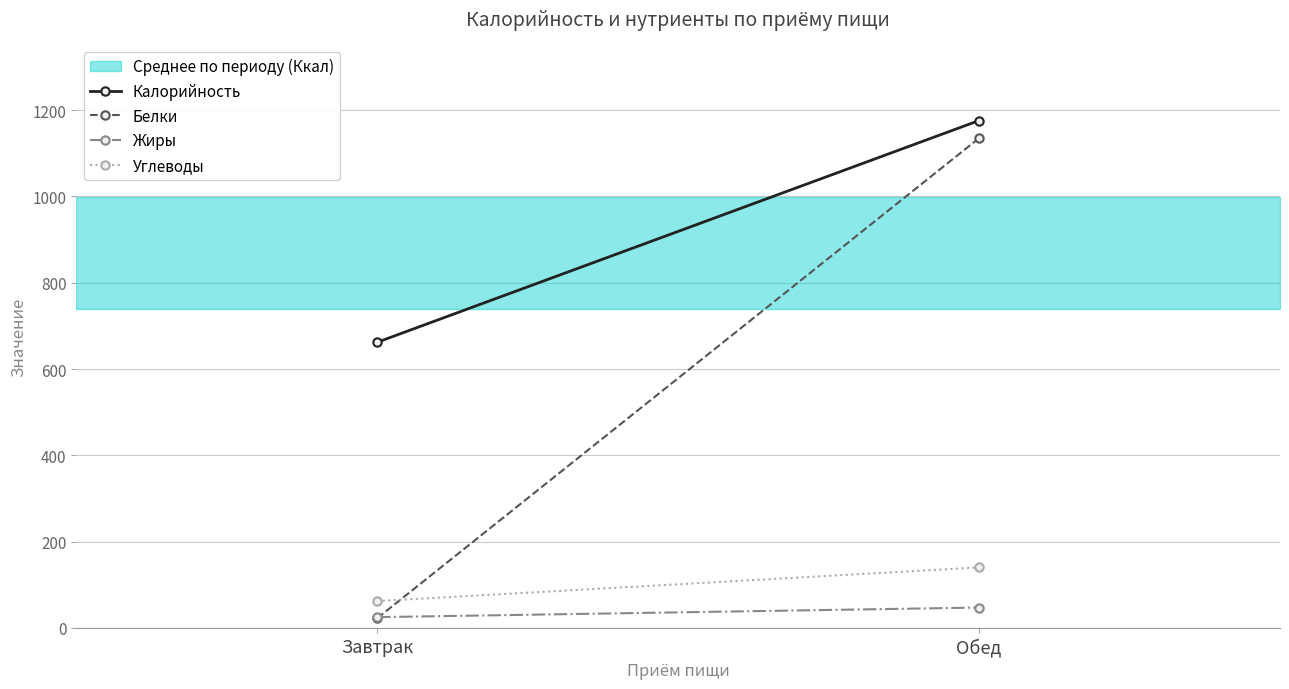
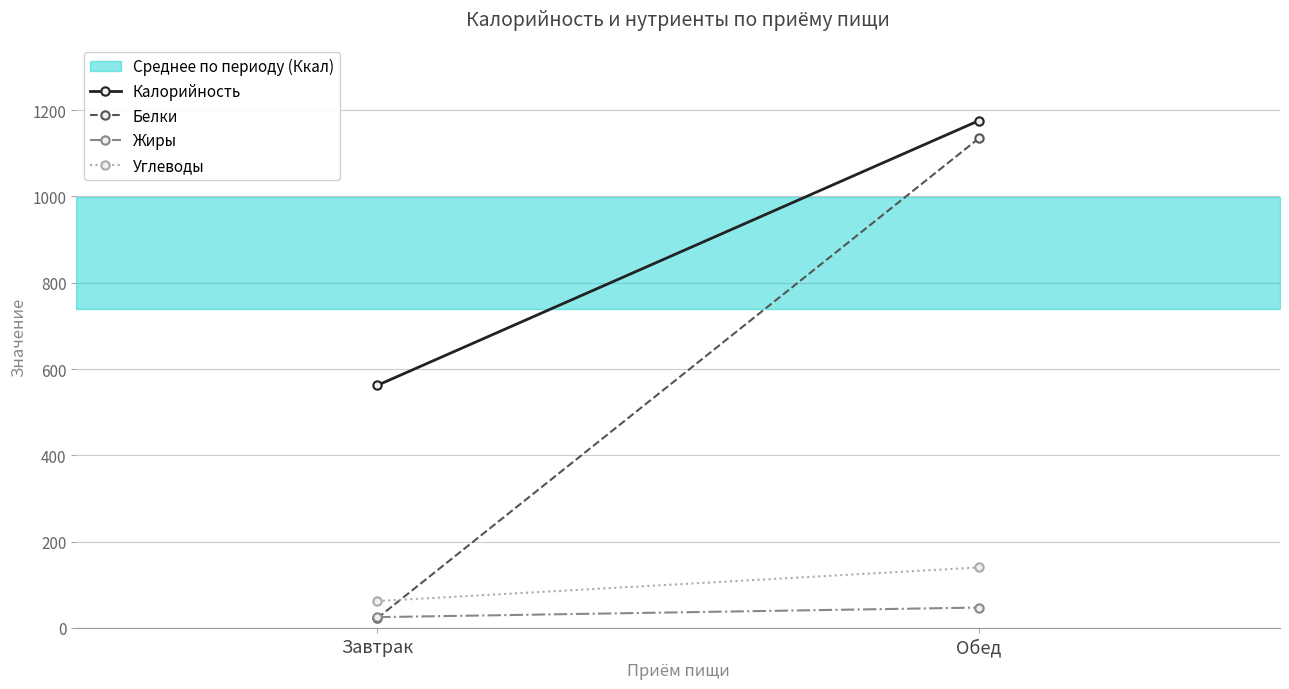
Калорийность, Завтрак: 660 -> 560
